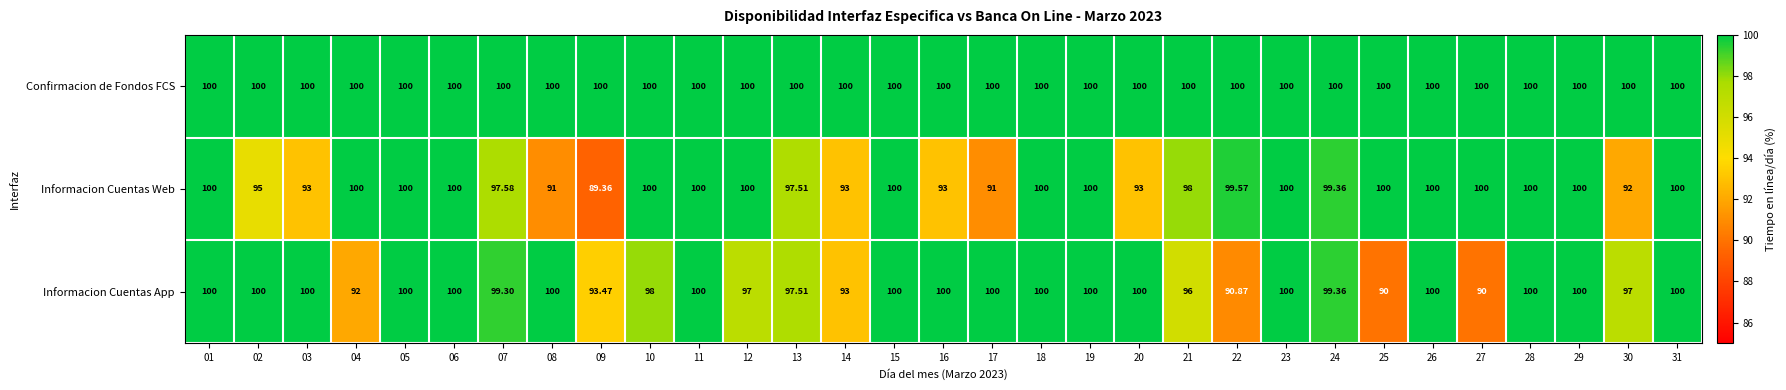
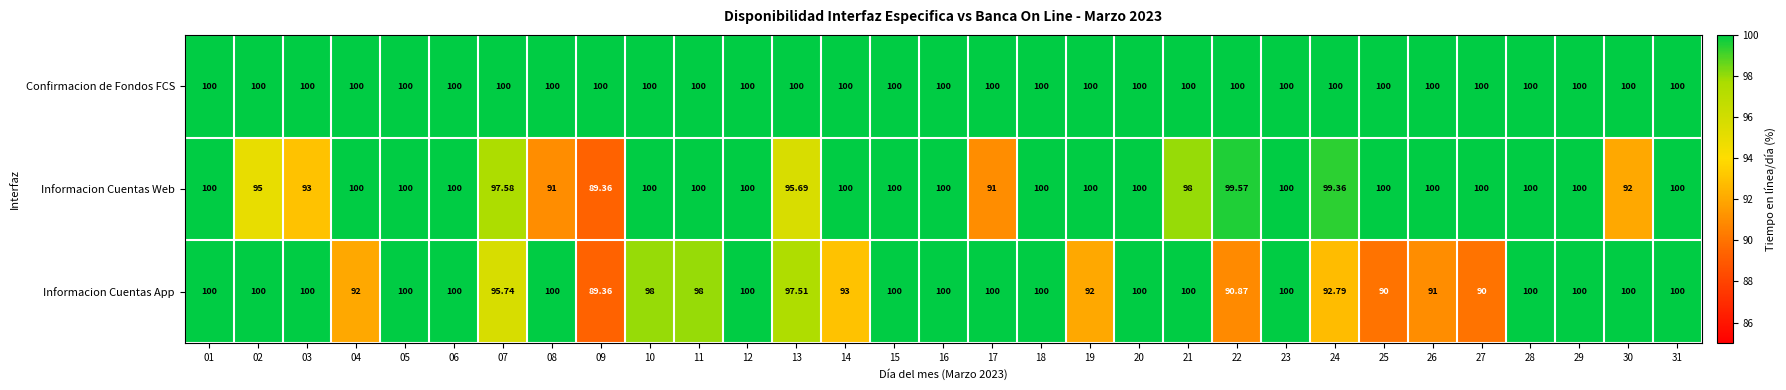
Informacion Cuentas Web, 13: 97.51 -> 95.69
Informacion Cuentas Web, 14: 93 -> 100
Informacion Cuentas Web, 16: 93 -> 100
Informacion Cuentas Web, 20: 93 -> 100
Informacion Cuentas App, 07: 99.30 -> 95.74
Informacion Cuentas App, 09: 93.47 -> 89.36
Informacion Cuentas App, 11: 100 -> 98
Informacion Cuentas App, 12: 97 -> 100
Informacion Cuentas App, 19: 100 -> 92
Informacion Cuentas App, 21: 96 -> 100
Informacion Cuentas App, 24: 99.36 -> 92.79
Informacion Cuentas App, 26: 100 -> 91
Informacion Cuentas App, 30: 97 -> 100
